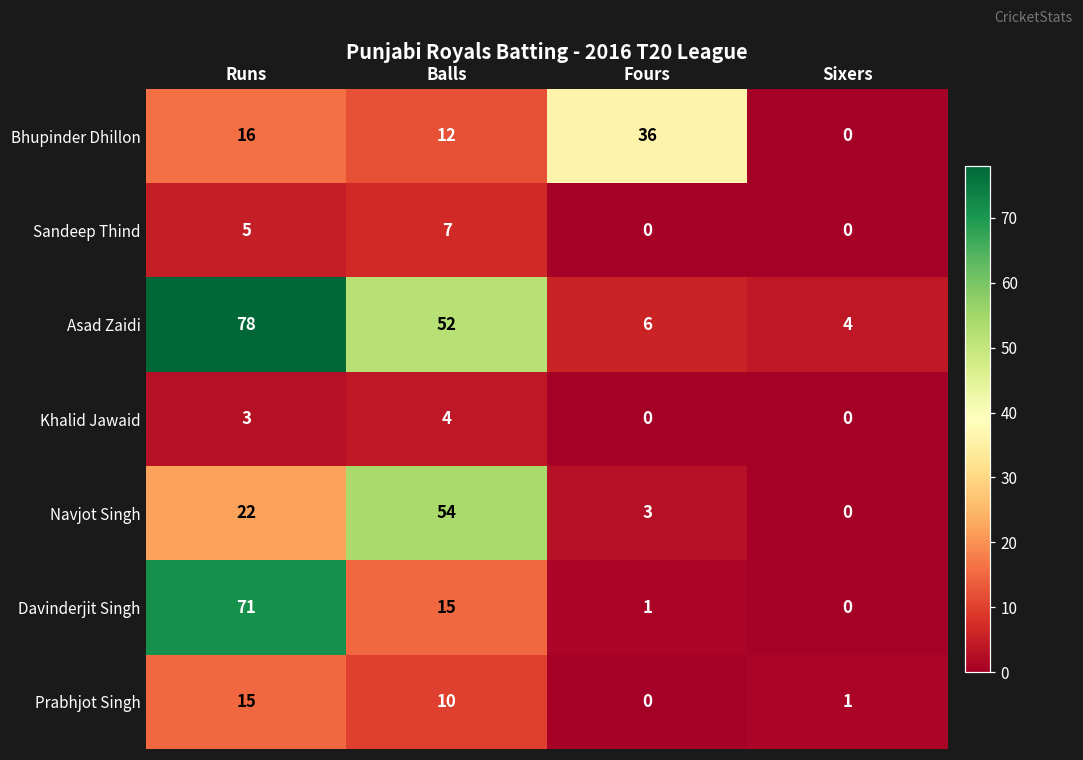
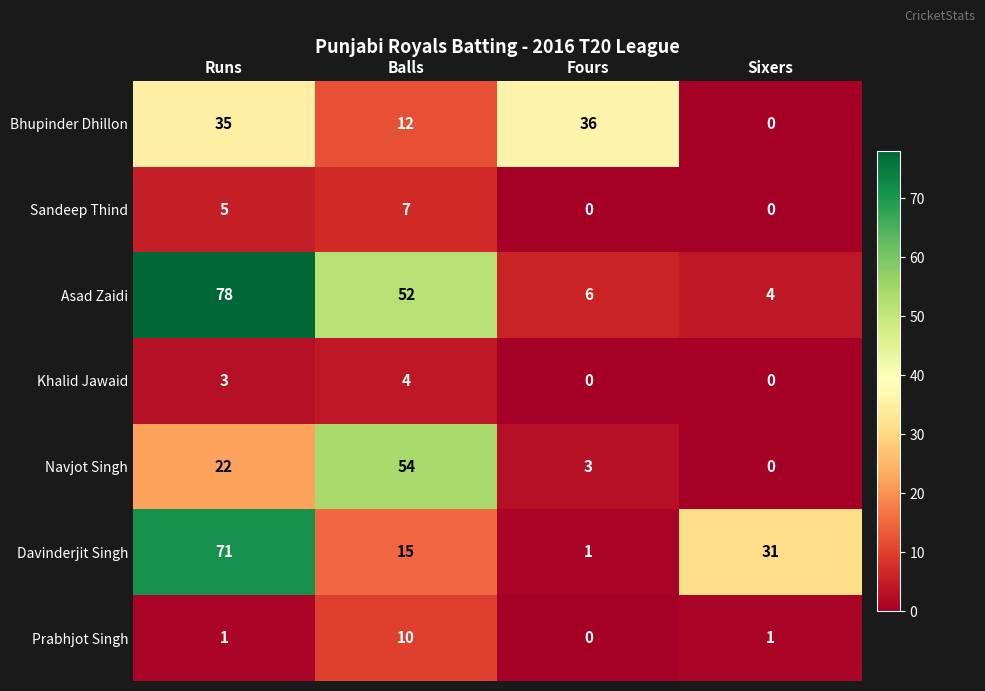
Bhupinder Dhillon, Runs: 16 -> 35
Davinderjit Singh, Sixers: 0 -> 31
Prabhjot Singh, Runs: 15 -> 1
